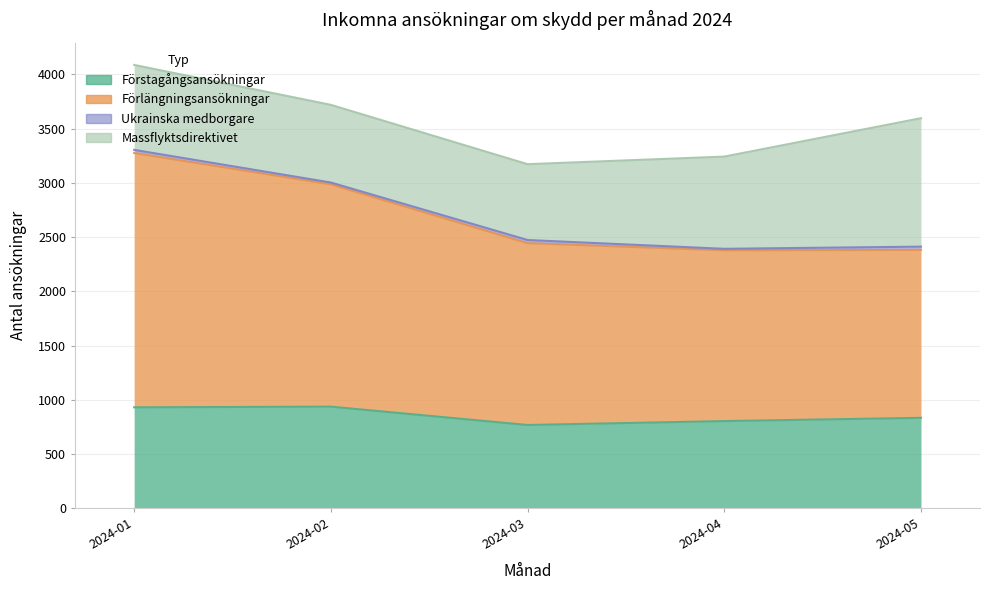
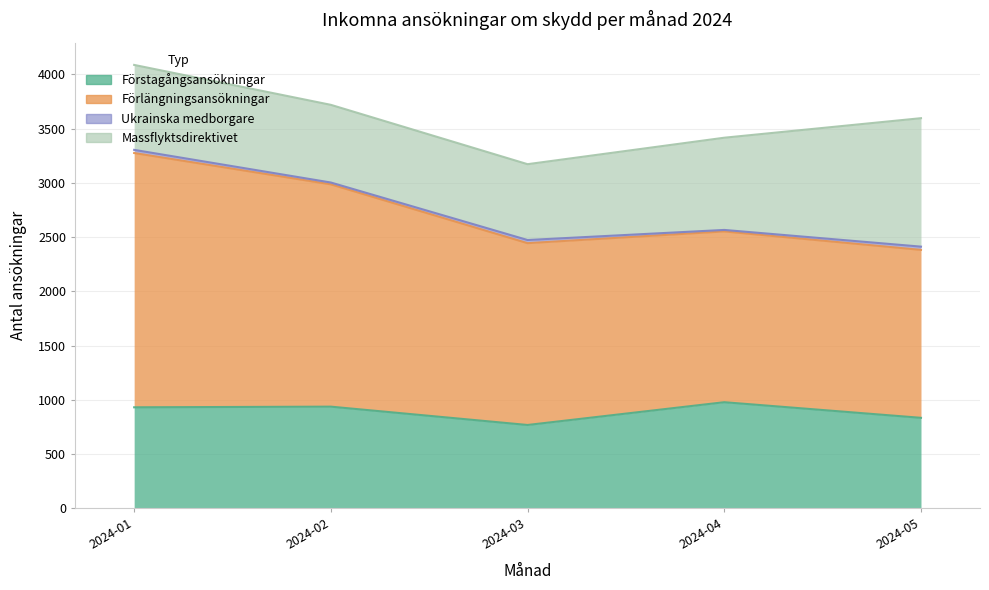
Förstagångsansökningar, 2024-04: 810 -> 980
